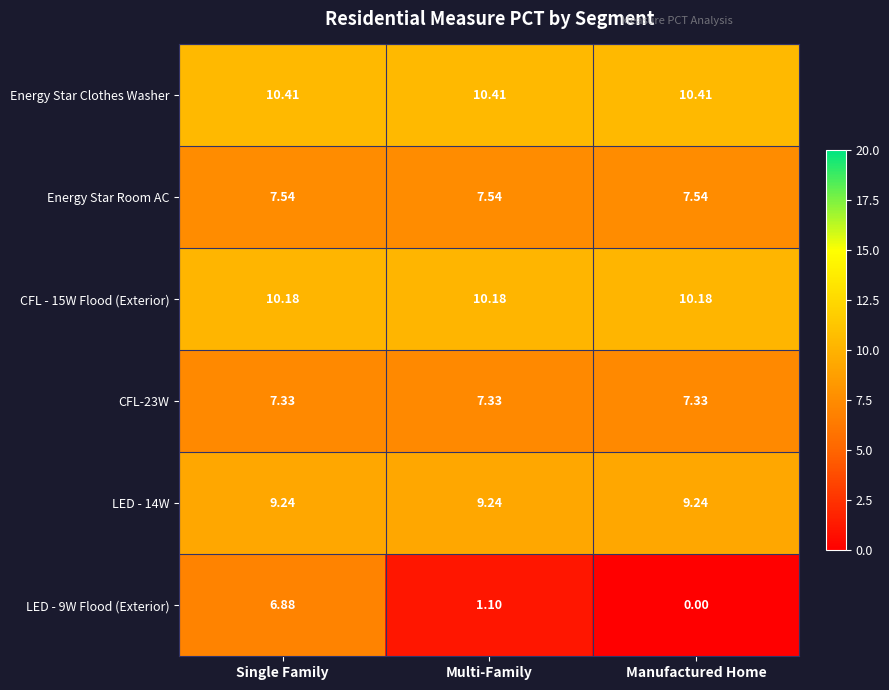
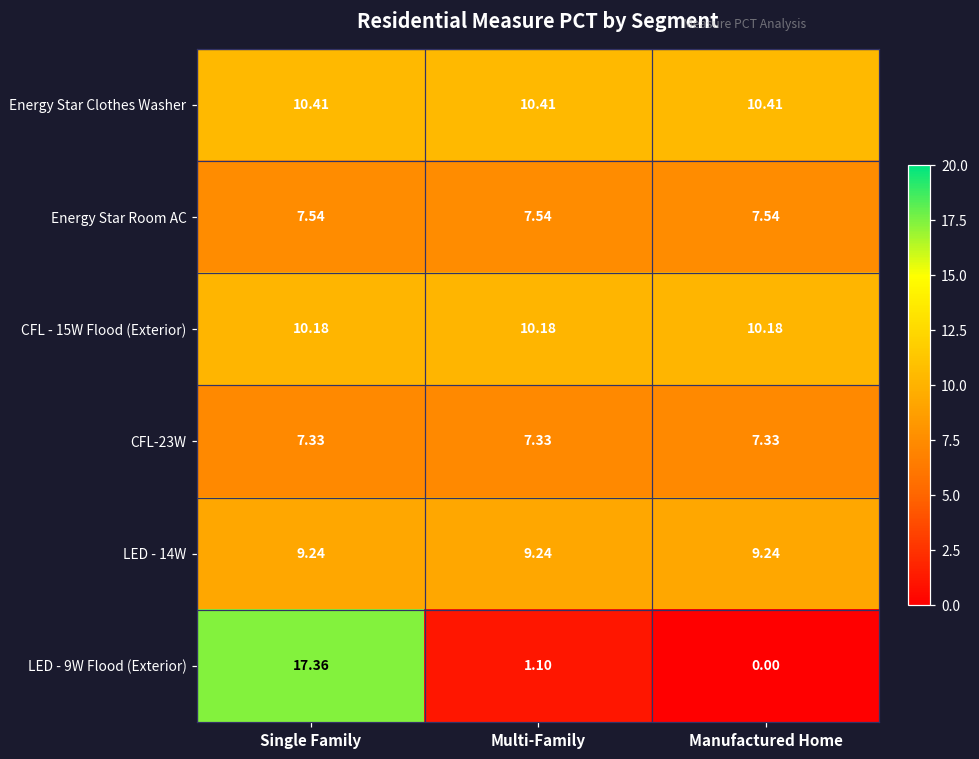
LED - 9W Flood (Exterior), Single Family: 6.88 -> 17.36
